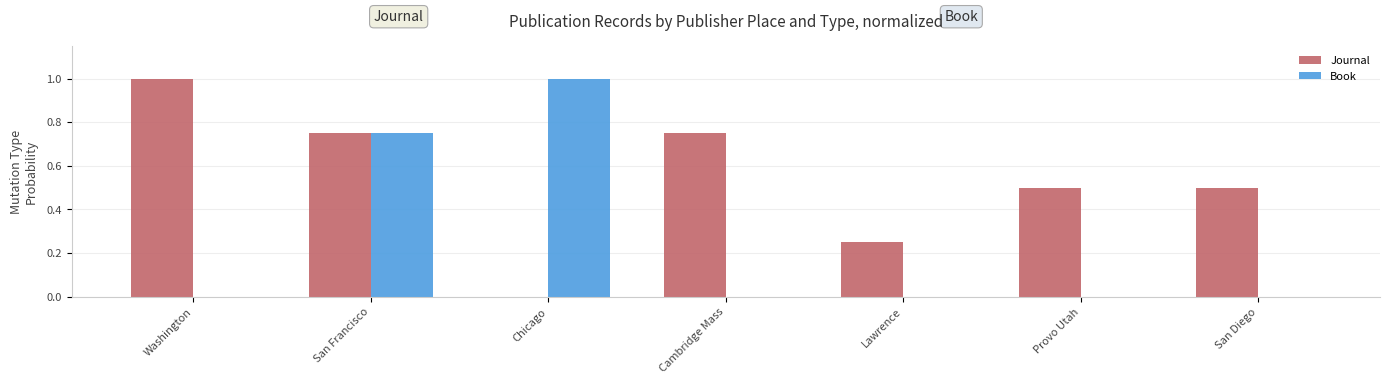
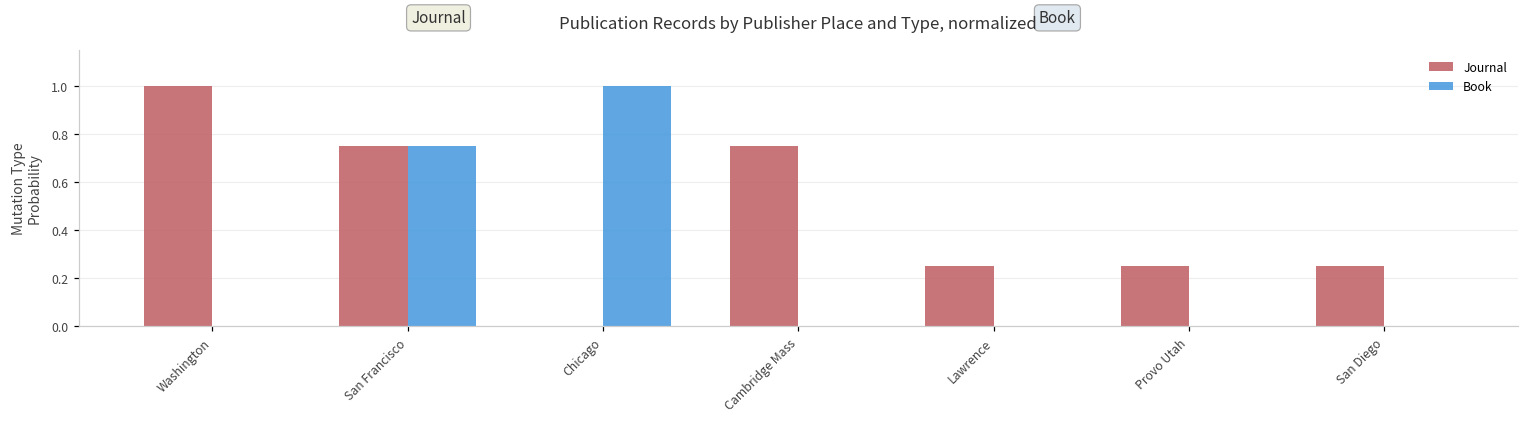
Journal, Provo Utah: 0.50 -> 0.25
Journal, San Diego: 0.50 -> 0.25
